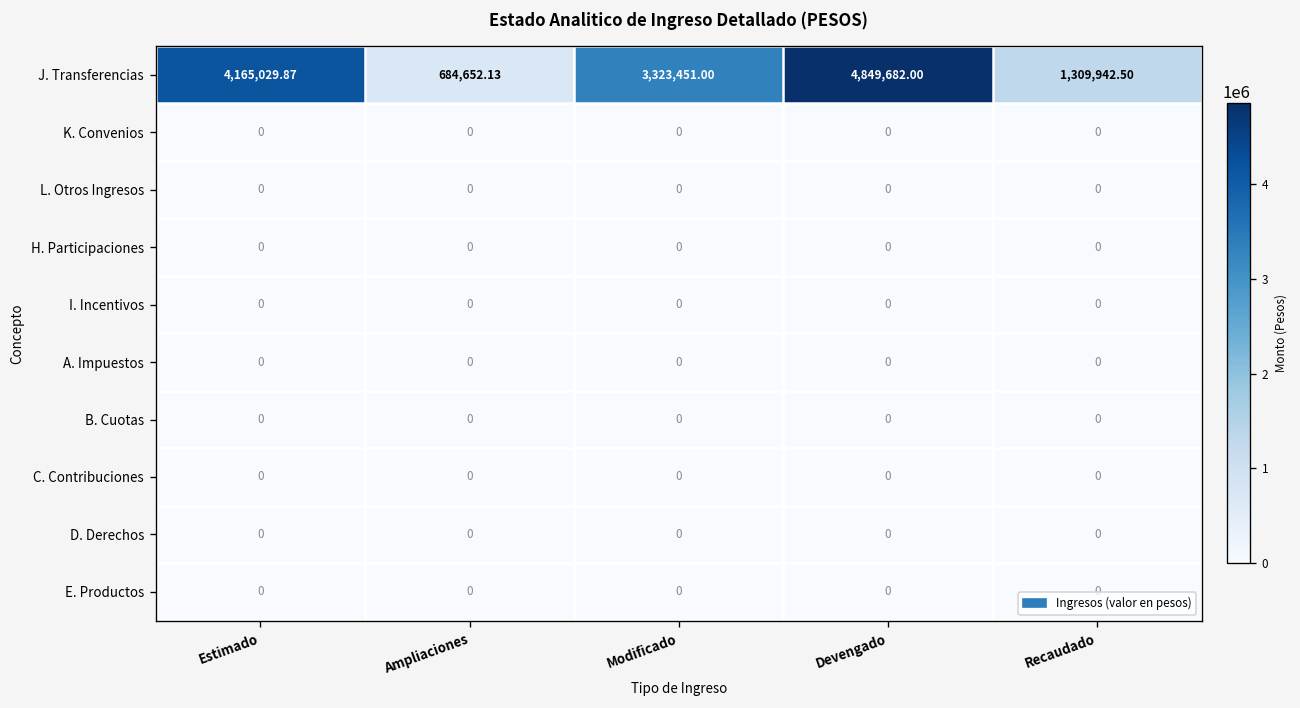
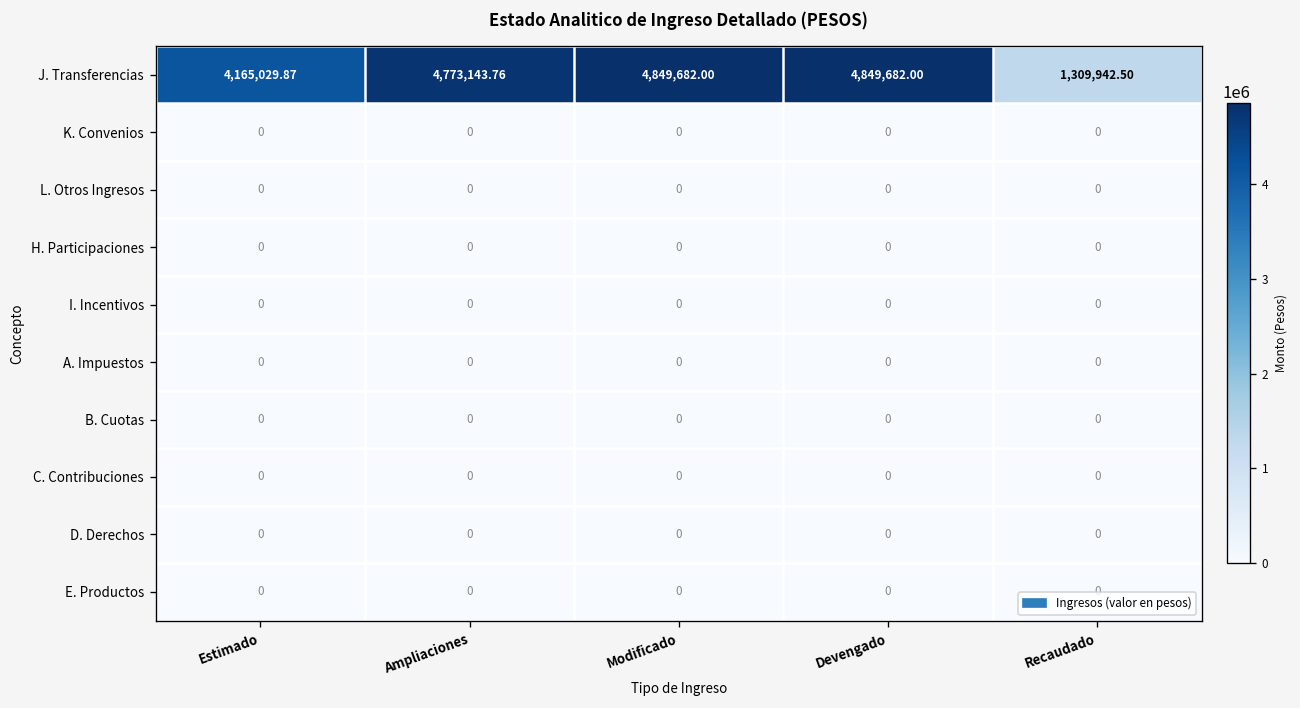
J. Transferencias, Ampliaciones: 684,652.13 -> 4,773,143.76
J. Transferencias, Modificado: 3,323,451.00 -> 4,849,682.00
